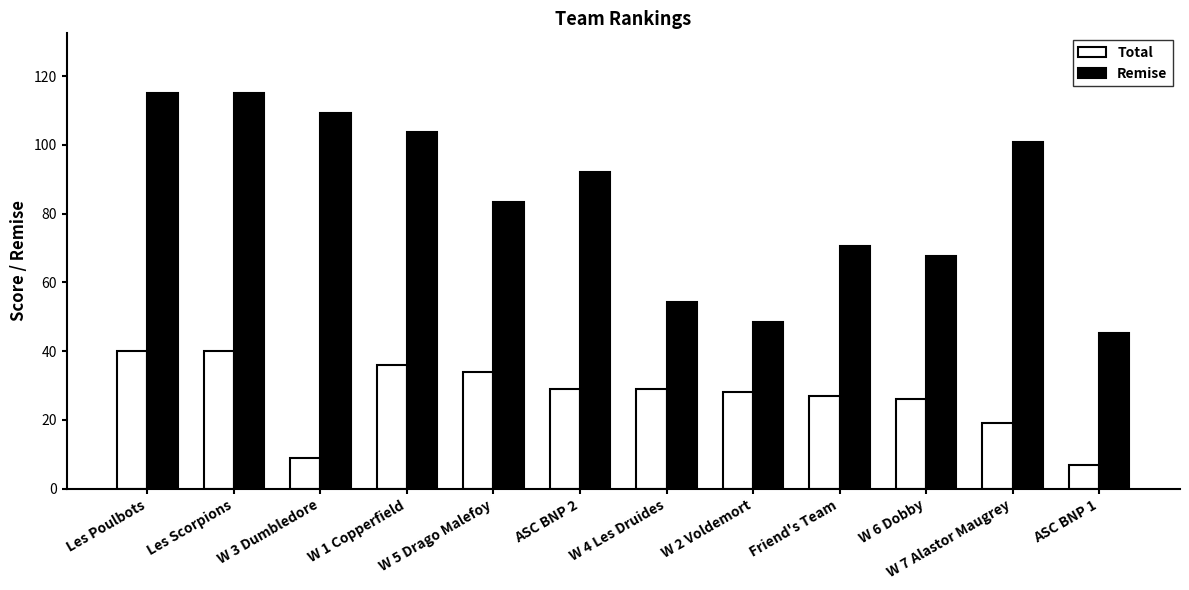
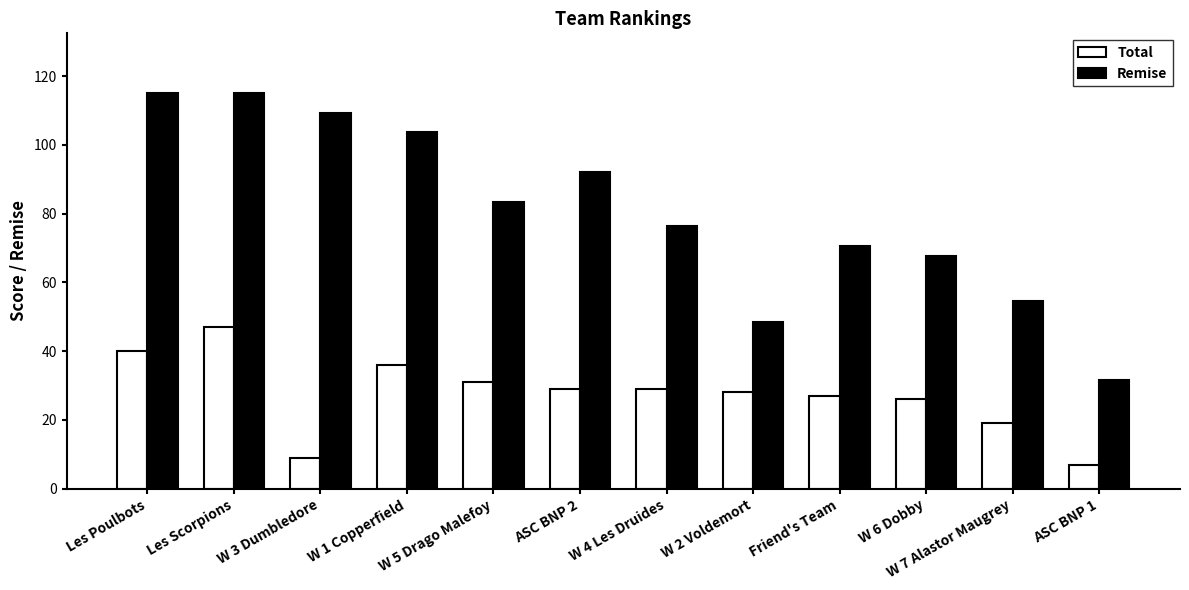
Total, Les Scorpions: 40 -> 47
Total, W 5 Drago Malefoy: 34 -> 31
Remise, W 4 Les Druides: 54 -> 76
Remise, W 7 Alastor Maugrey: 101 -> 55
Remise, ASC BNP 1: 45 -> 32
